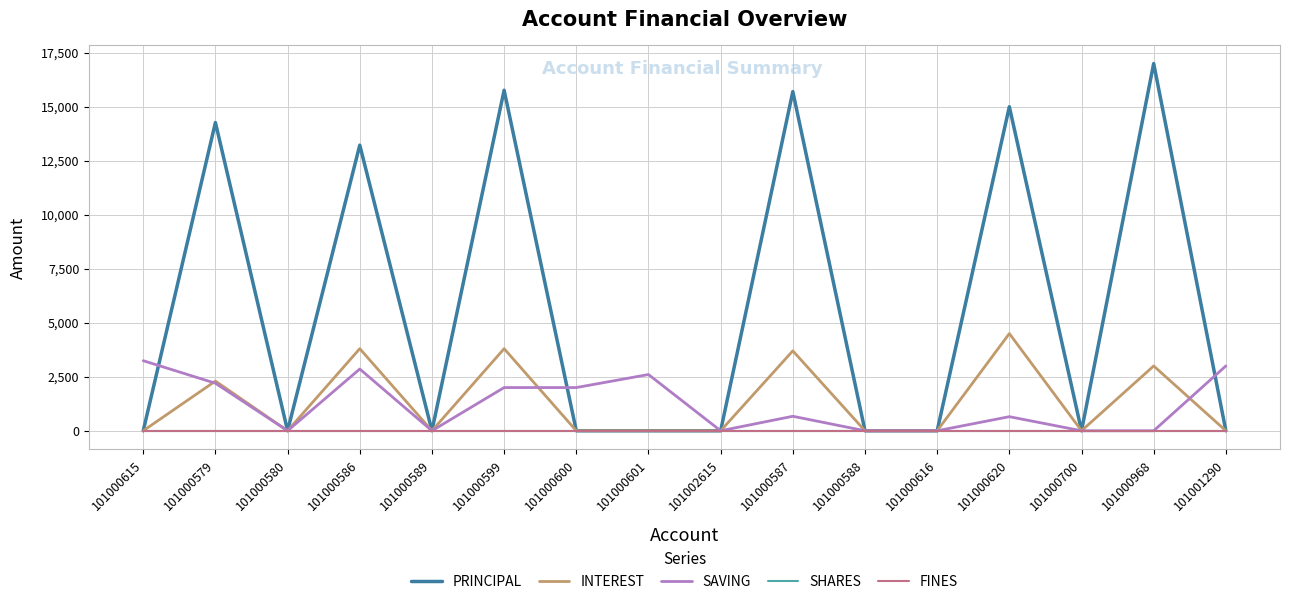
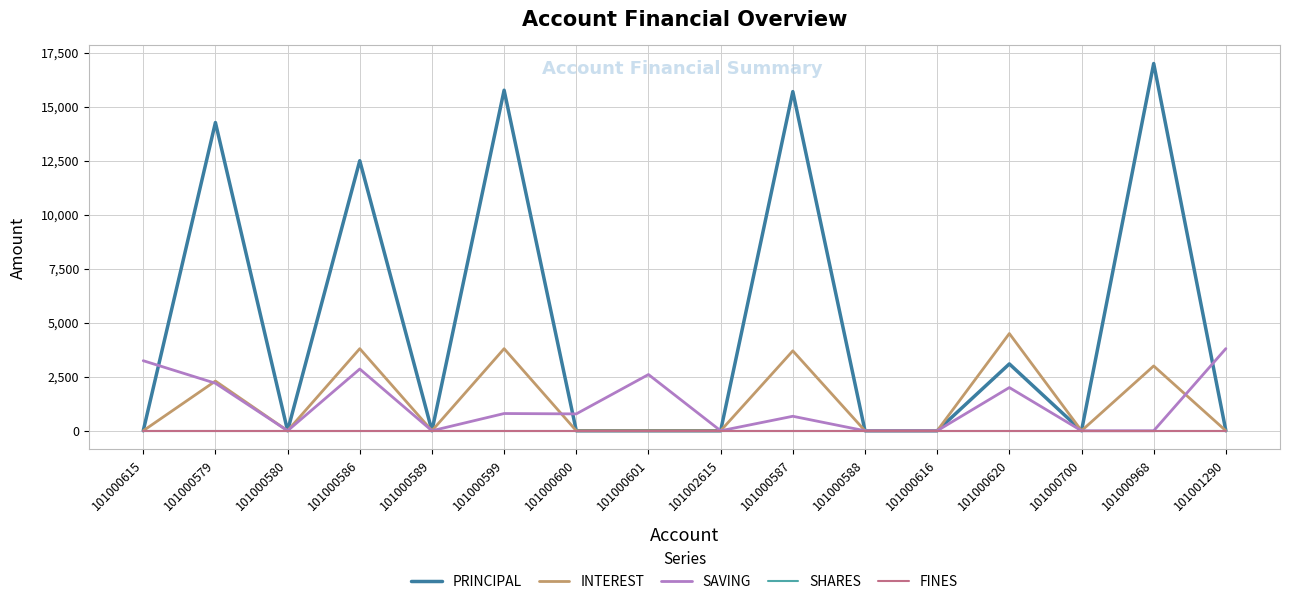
PRINCIPAL, 101000586: 13,200 -> 12,500
SAVING, 101000599: 2,000 -> 800
SAVING, 101000600: 2,000 -> 800
PRINCIPAL, 101000620: 15,000 -> 3,100
SAVING, 101000620: 700 -> 2,000
SAVING, 101001290: 3,000 -> 3,800
